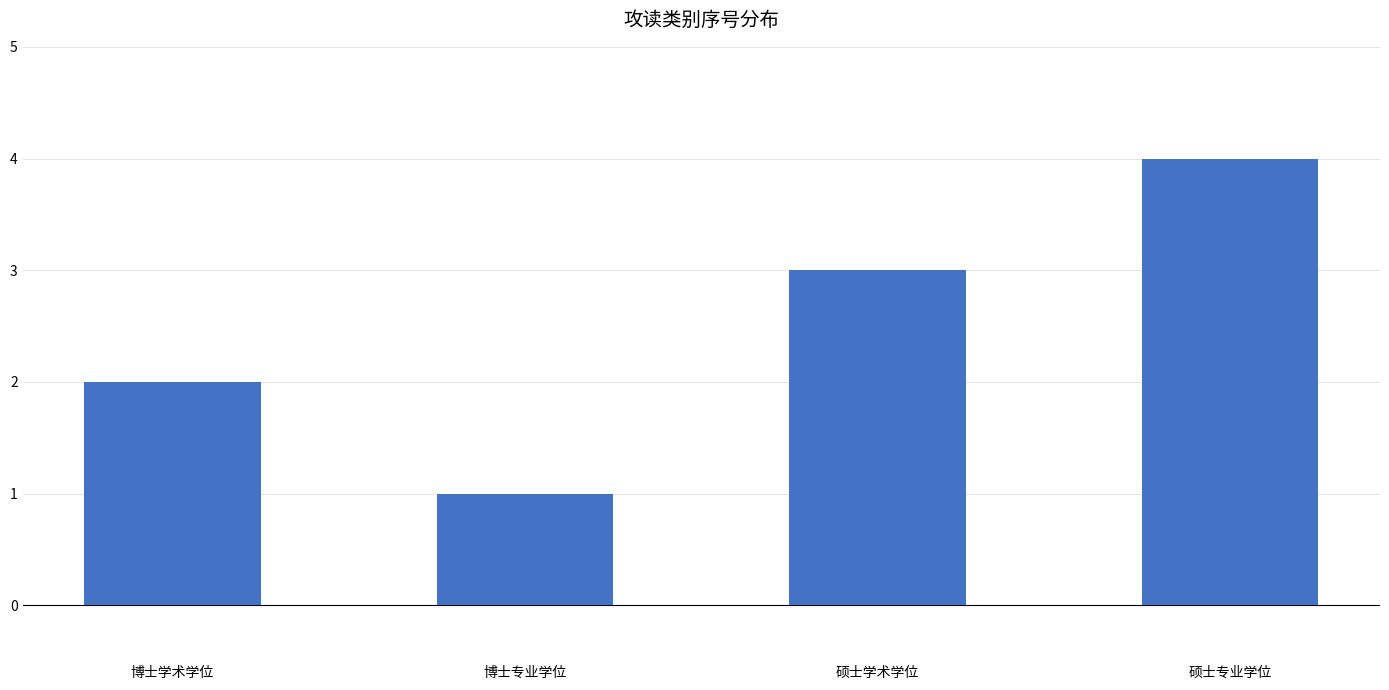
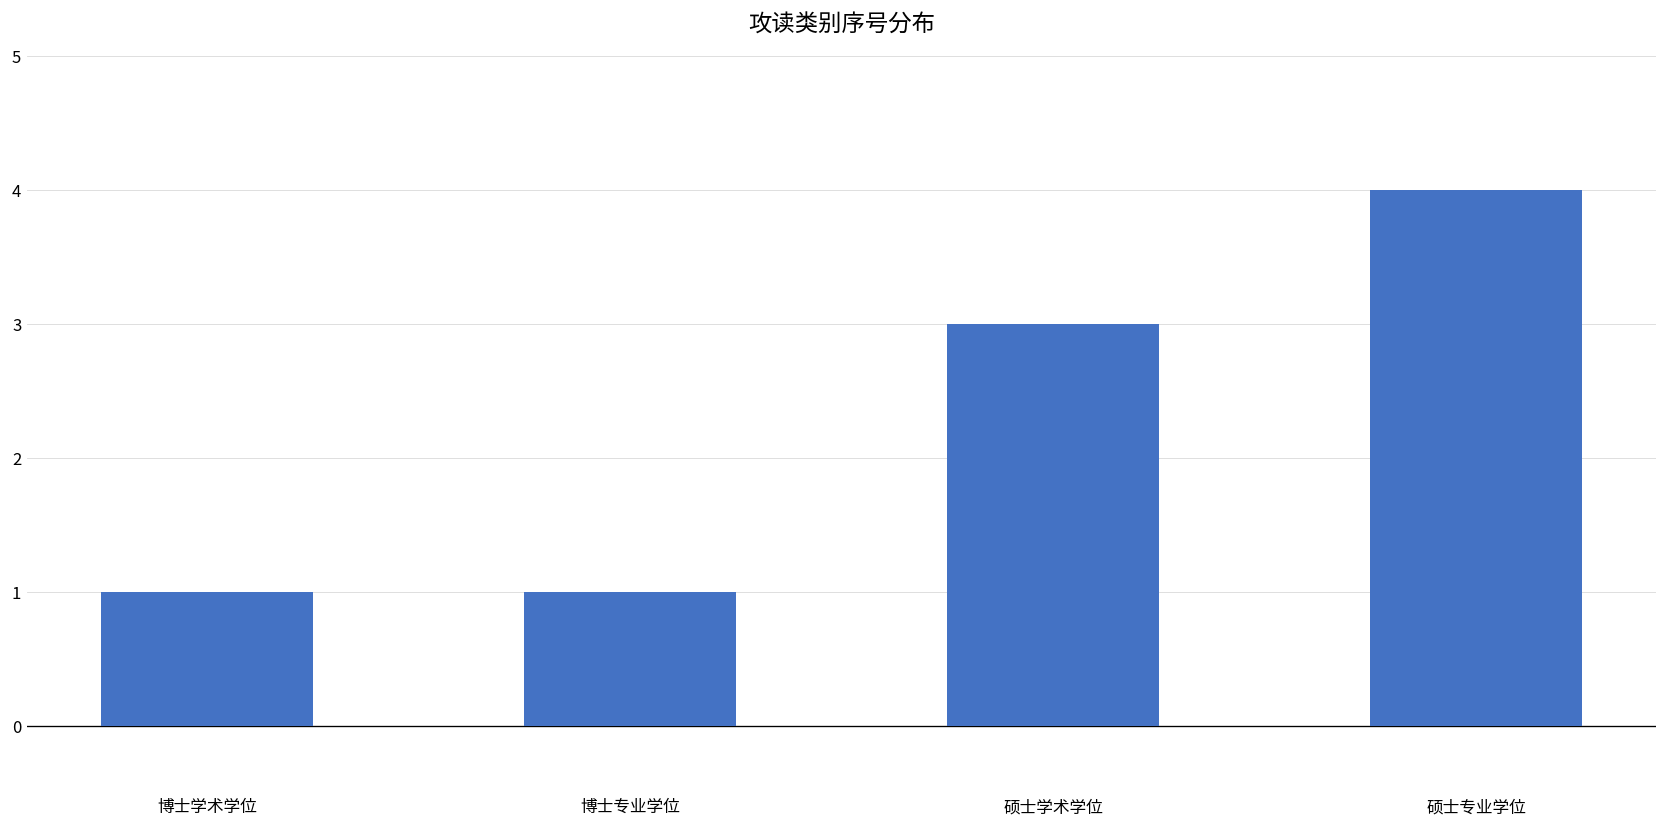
博士学术学位: 2 -> 1
